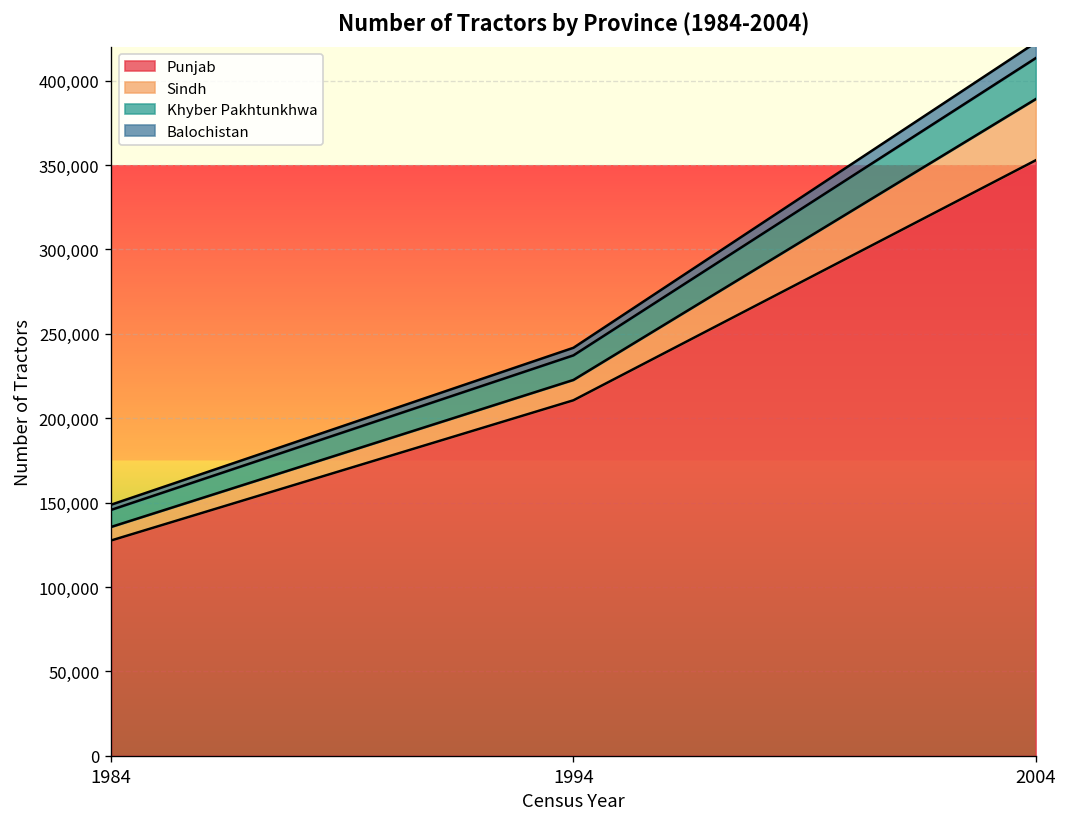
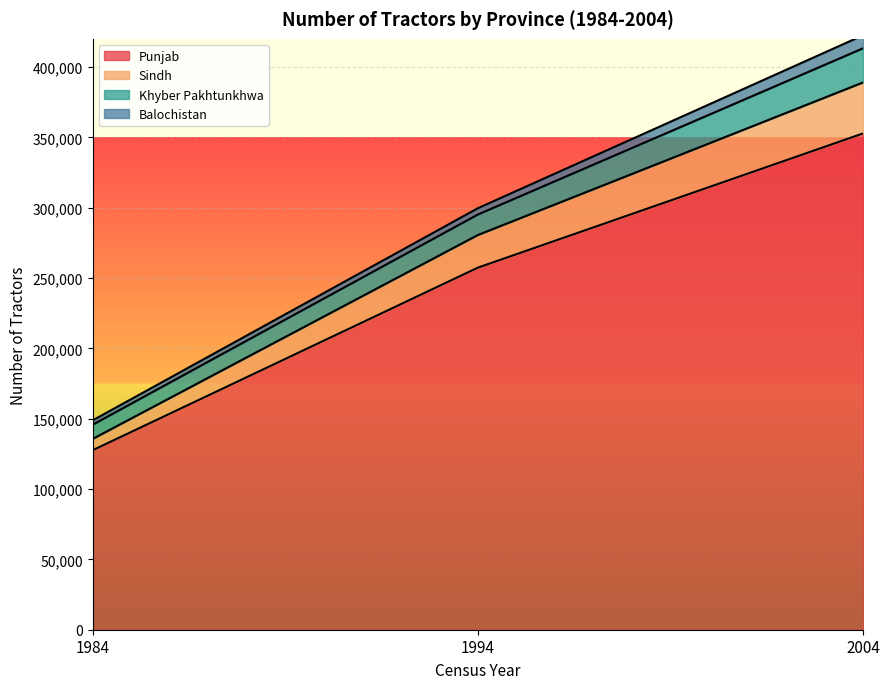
Punjab, 1994: 211,000 -> 257,000
Sindh, 1994: 12,000 -> 23,000
